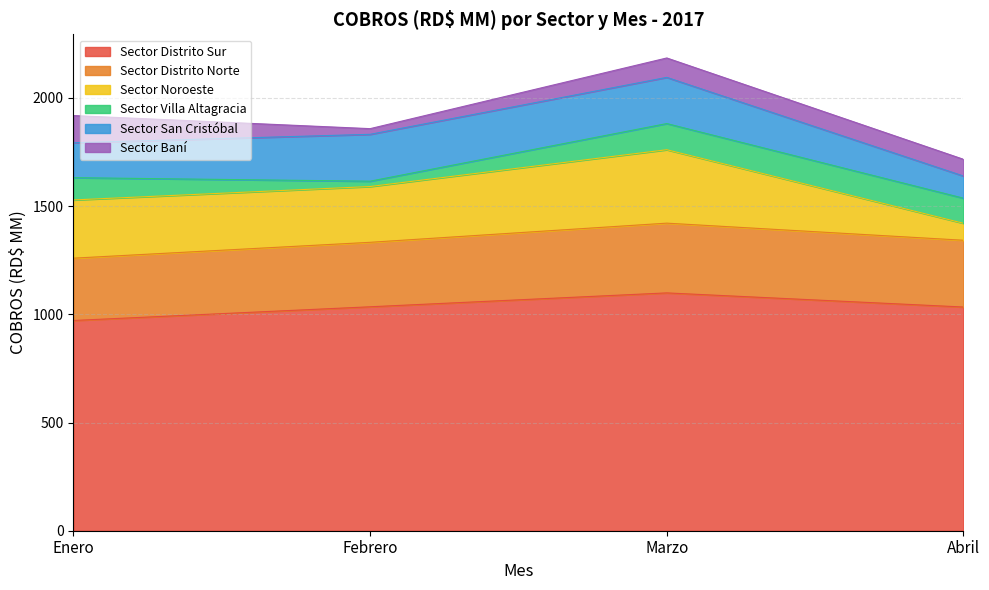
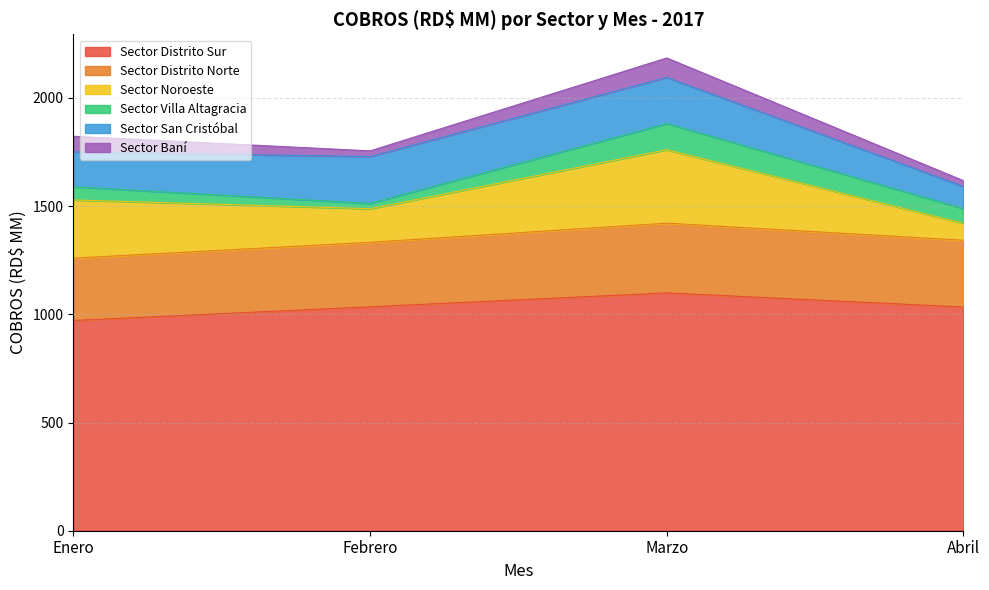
Sector Villa Altagracia, Enero: 100 -> 60
Sector Baní, Enero: 130 -> 70
Sector Noroeste, Febrero: 260 -> 160
Sector Villa Altagracia, Abril: 120 -> 70
Sector Baní, Abril: 80 -> 30
